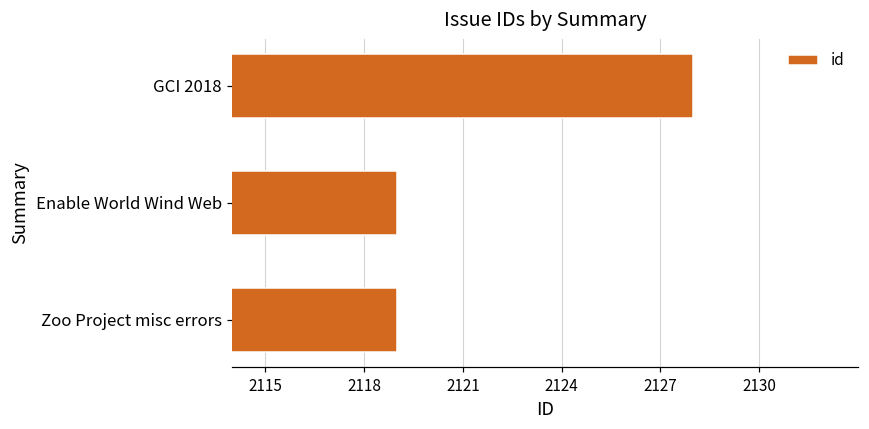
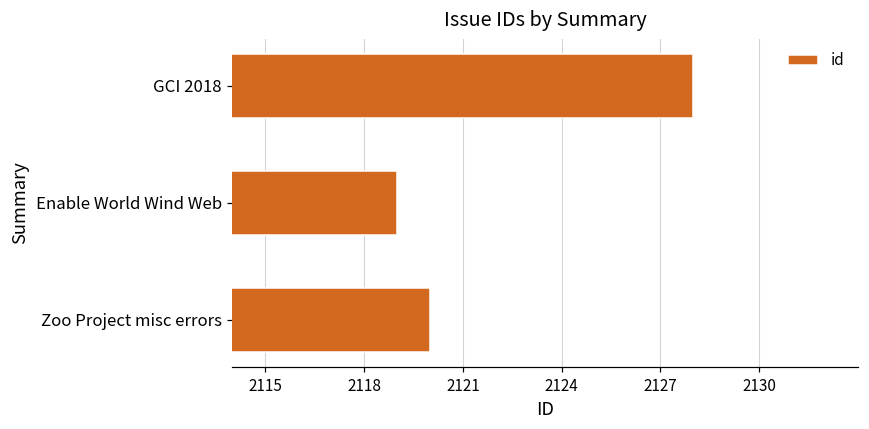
Zoo Project misc errors: 2119 -> 2120
